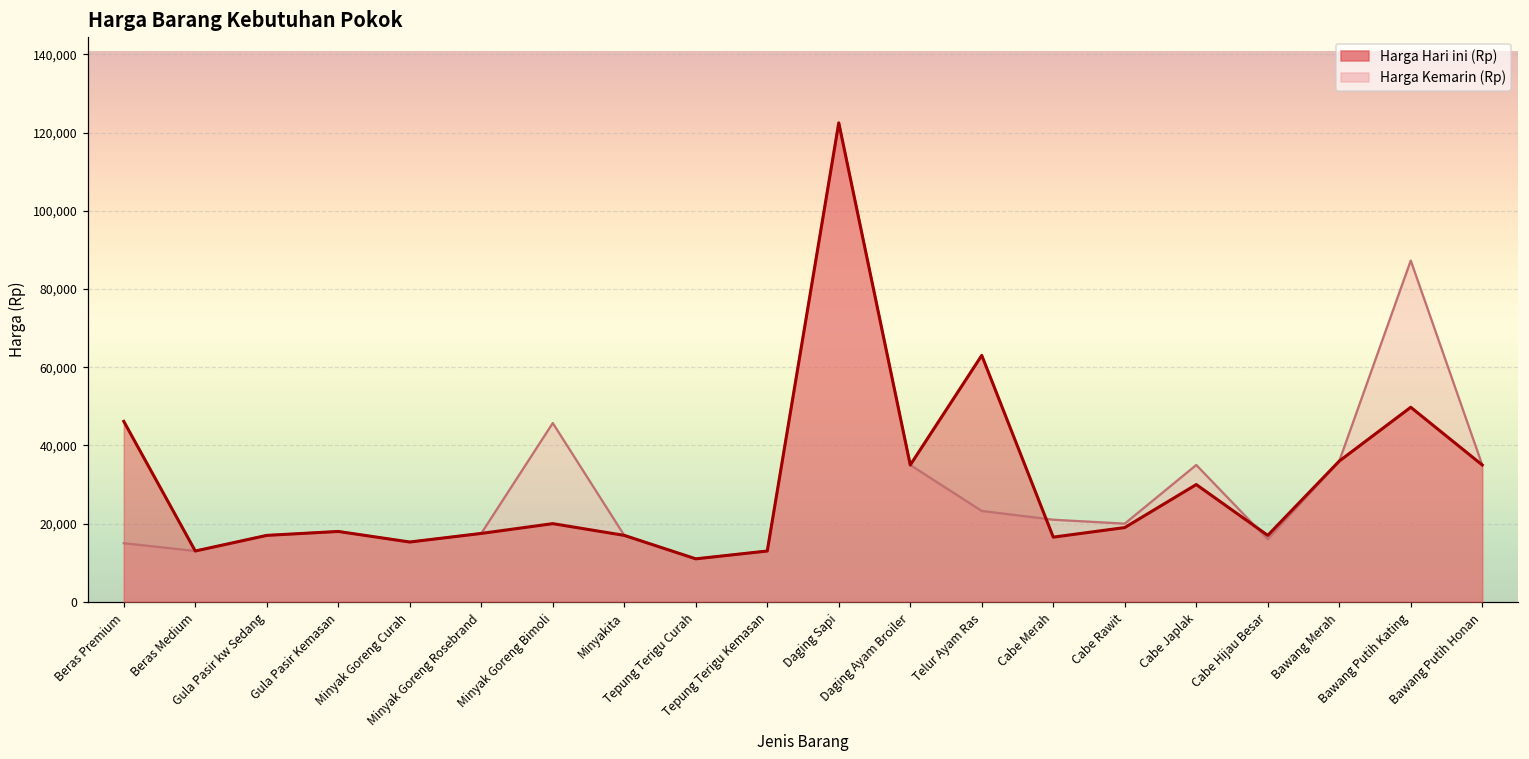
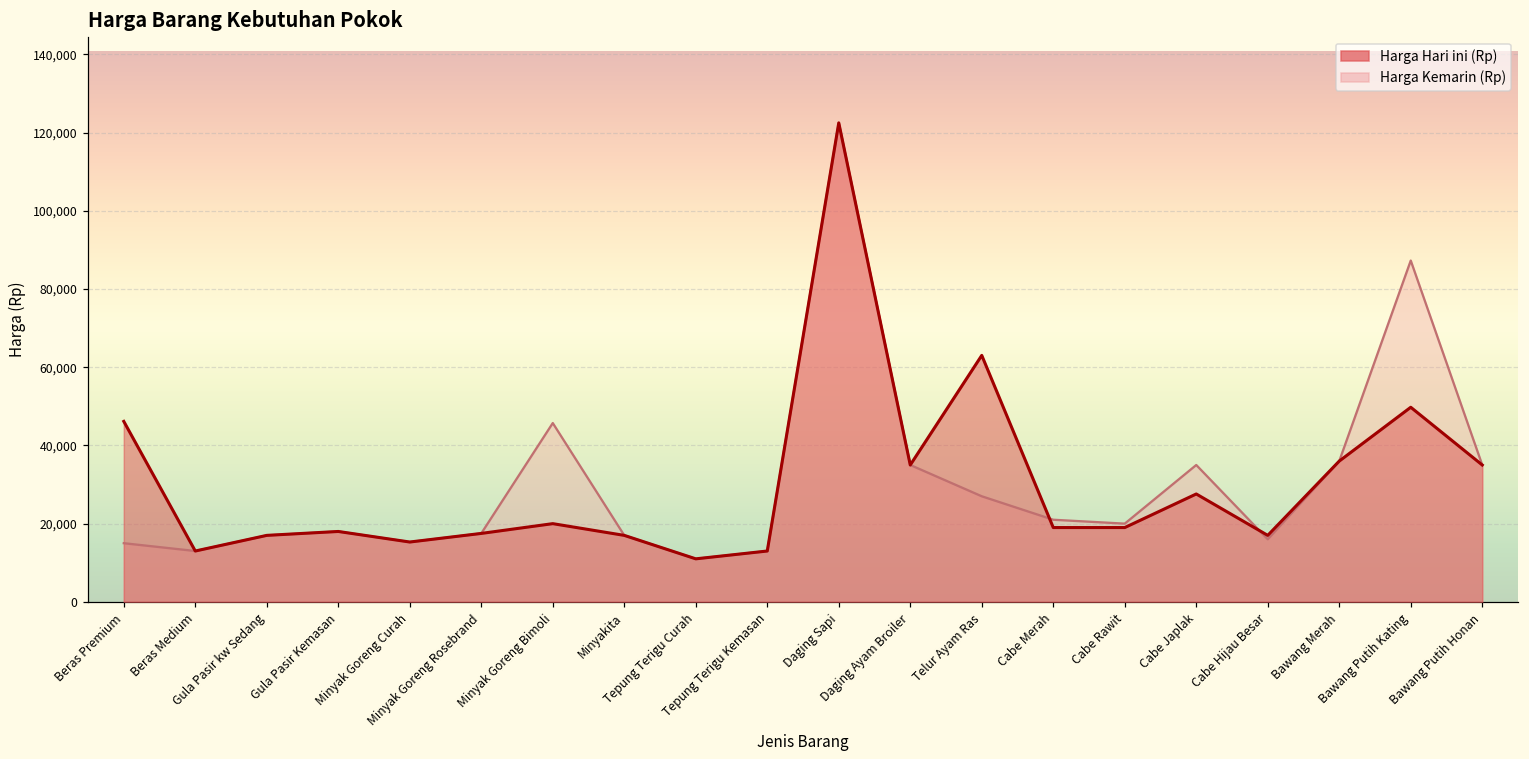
Harga Kemarin (Rp), Telur Ayam Ras: 23,000 -> 27,000
Harga Hari ini (Rp), Cabe Merah: 17,000 -> 19,000
Harga Hari ini (Rp), Cabe Japlak: 30,000 -> 28,000
